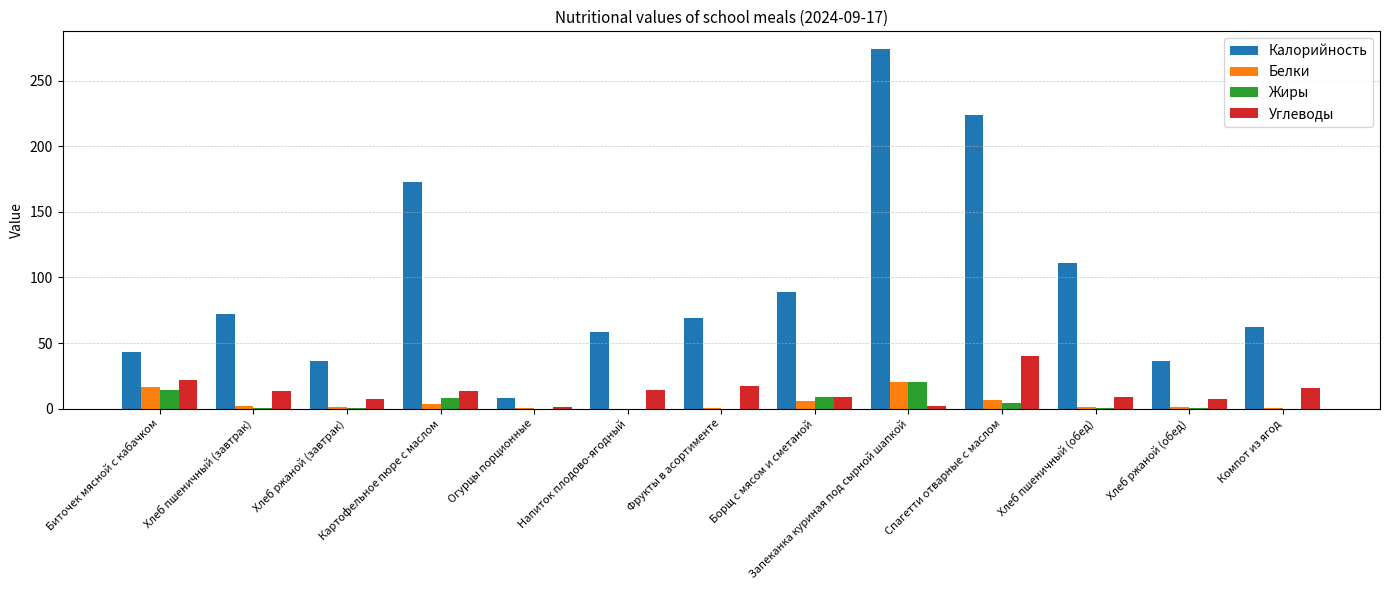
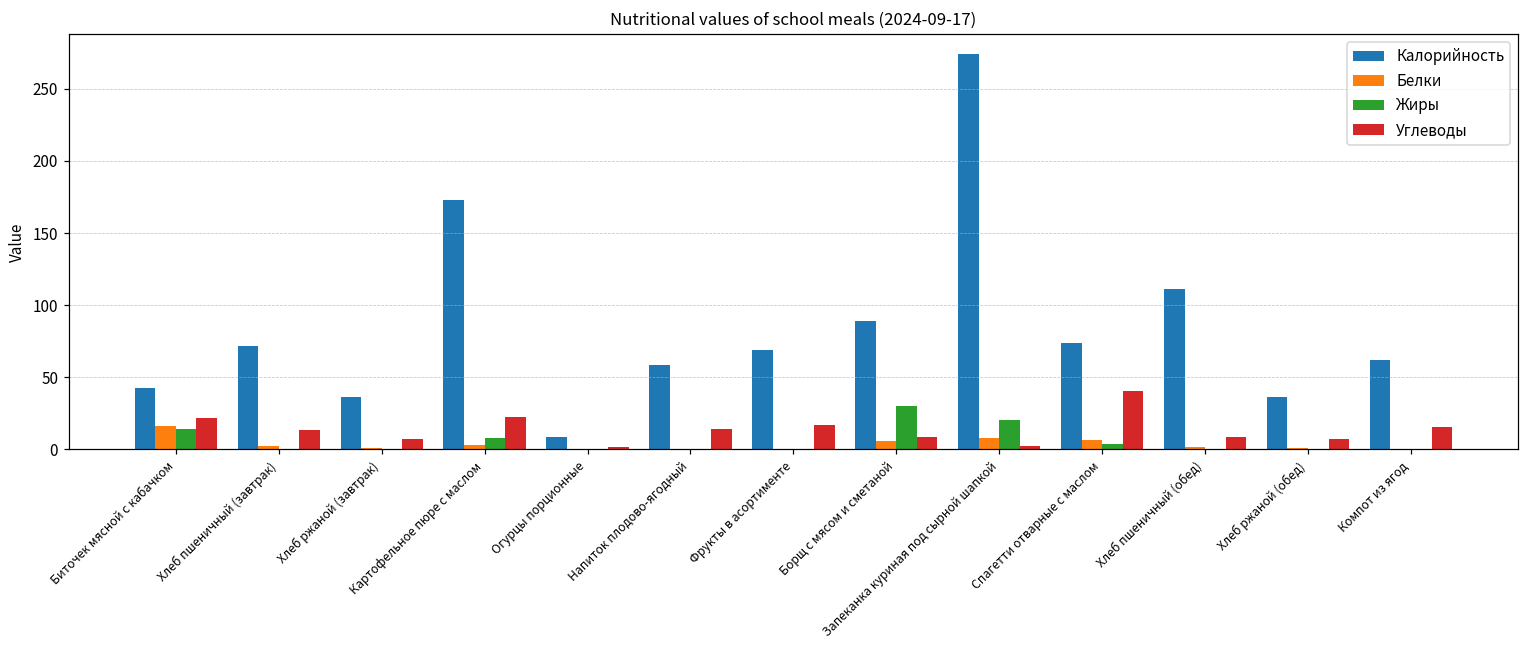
Углеводы, Картофельное пюре с маслом: 13 -> 22
Жиры, Борщ с мясом и сметаной: 9 -> 30
Белки, Запеканка куриная под сырной шапкой: 20 -> 8
Калорийность, Спагетти отварные с маслом: 224 -> 74
